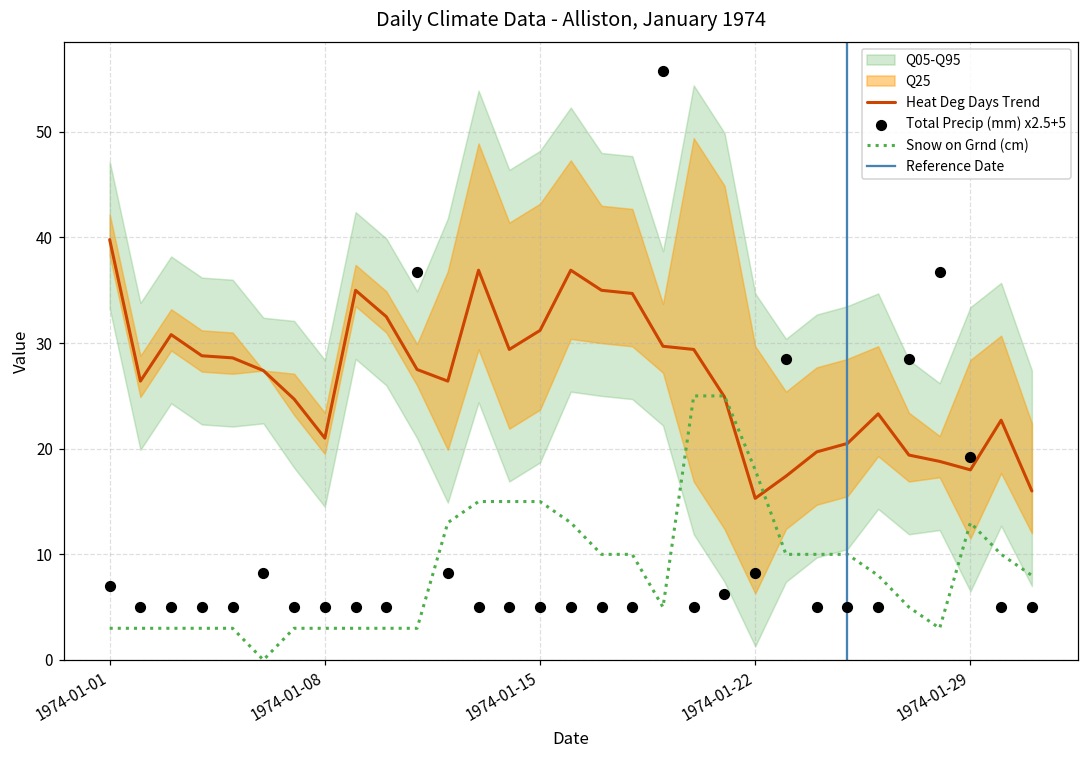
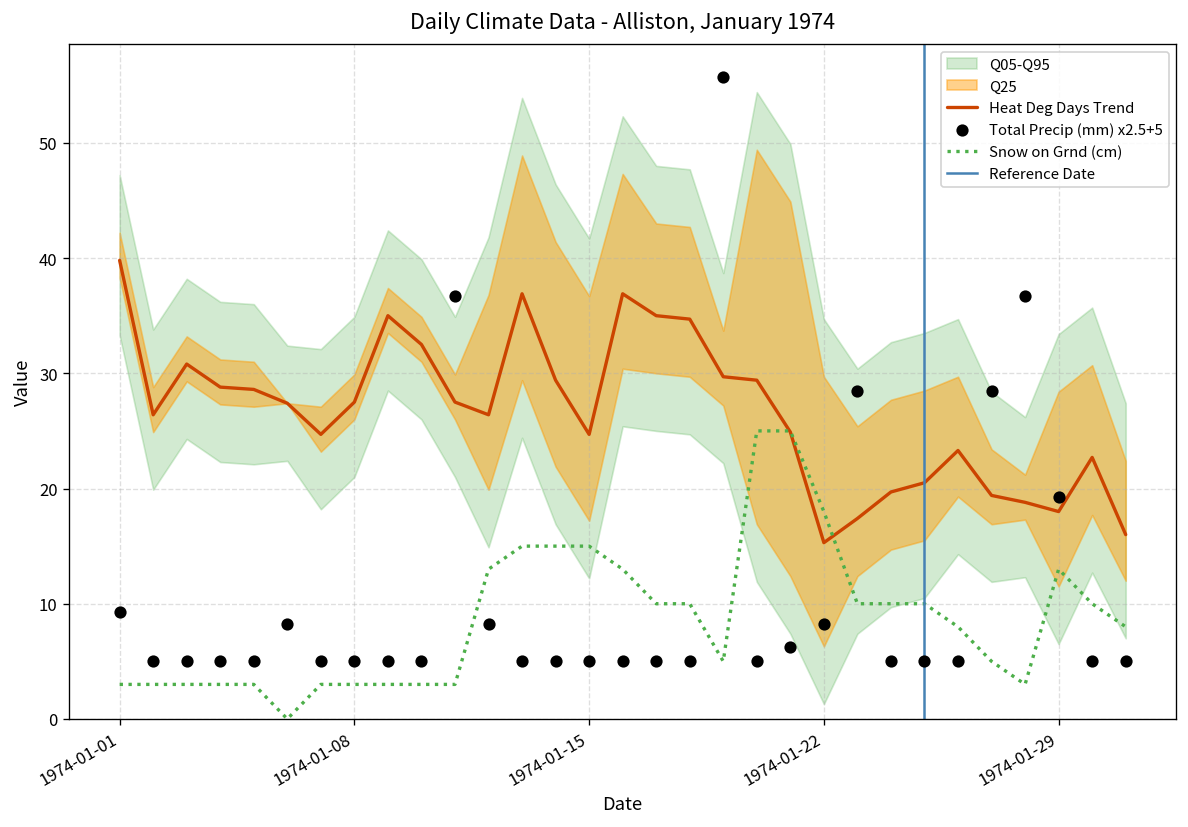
Total Precip (mm) x2.5+5, 1974-01-01: 7 -> 9
Heat Deg Days Trend, 1974-01-08: 21 -> 28
Heat Deg Days Trend, 1974-01-15: 31 -> 25
